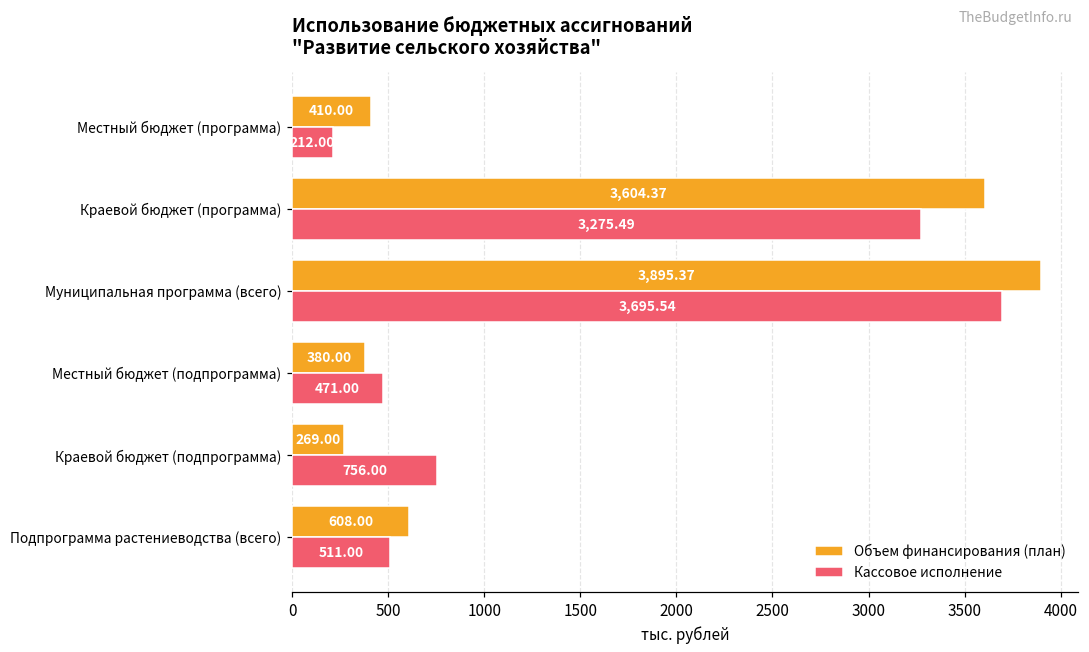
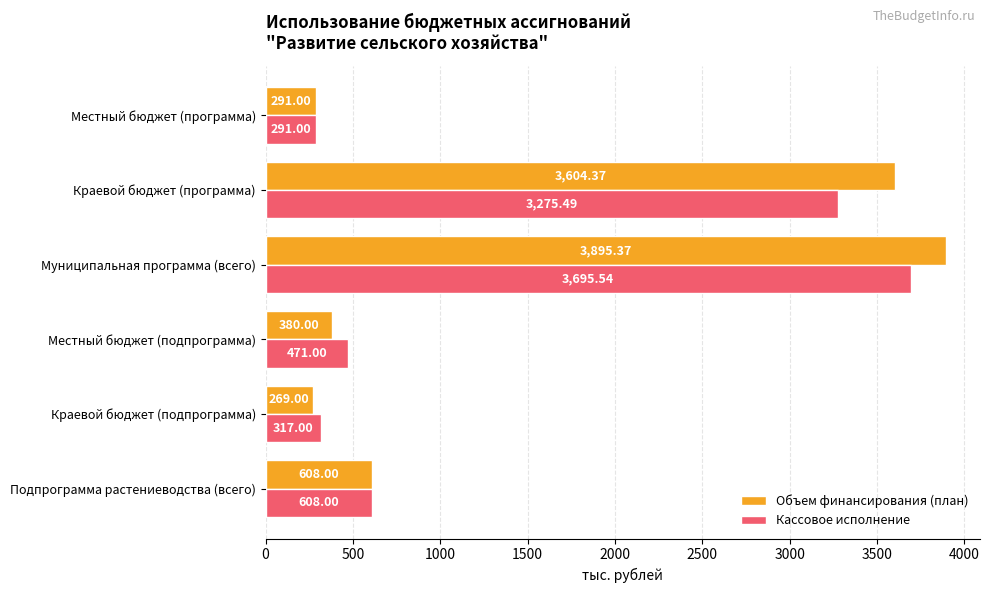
Объем финансирования (план), Местный бюджет (программа): 410.00 -> 291.00
Кассовое исполнение, Местный бюджет (программа): 212.00 -> 291.00
Кассовое исполнение, Краевой бюджет (подпрограмма): 756.00 -> 317.00
Кассовое исполнение, Подпрограмма растениеводства (всего): 511.00 -> 608.00
